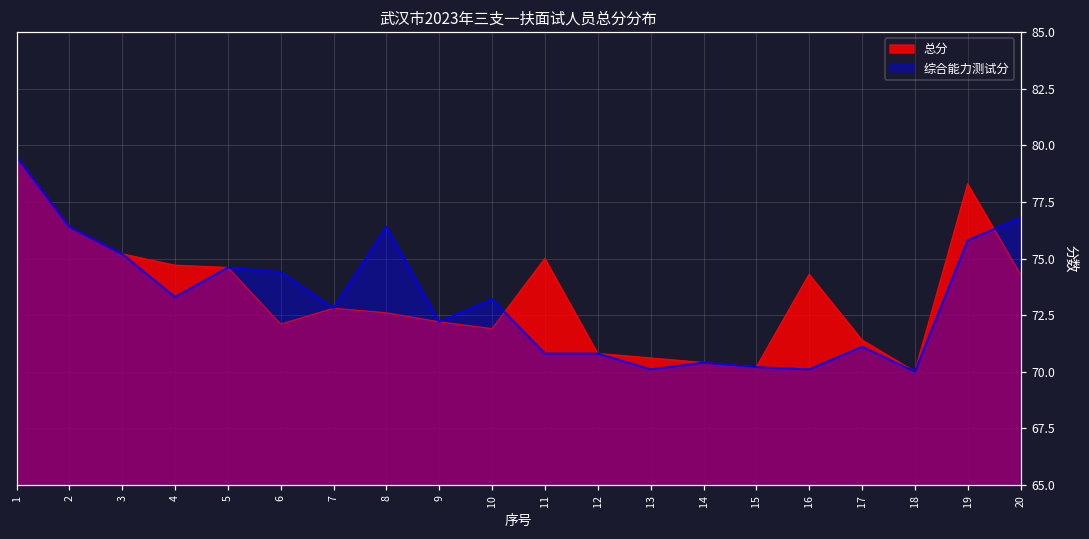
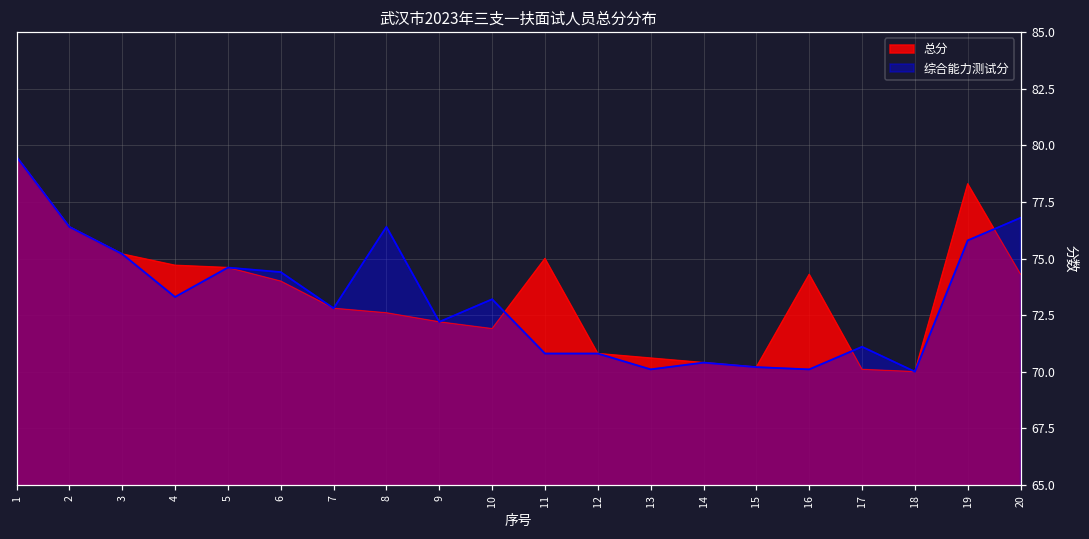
总分, 6: 72.1 -> 74.0
总分, 17: 71.4 -> 70.1
